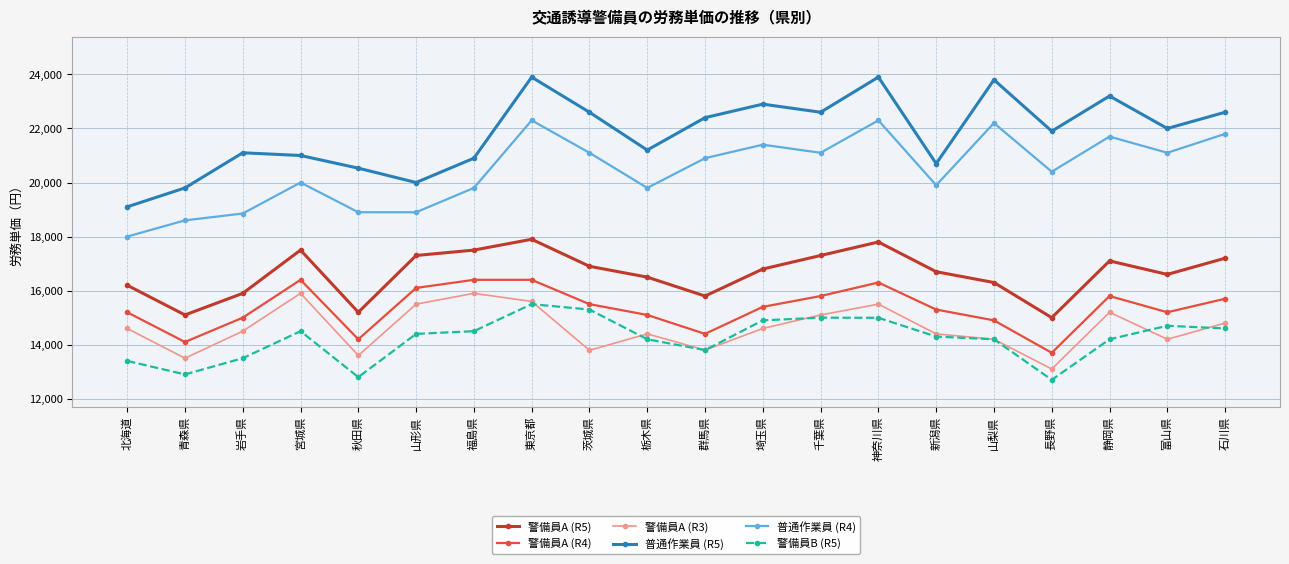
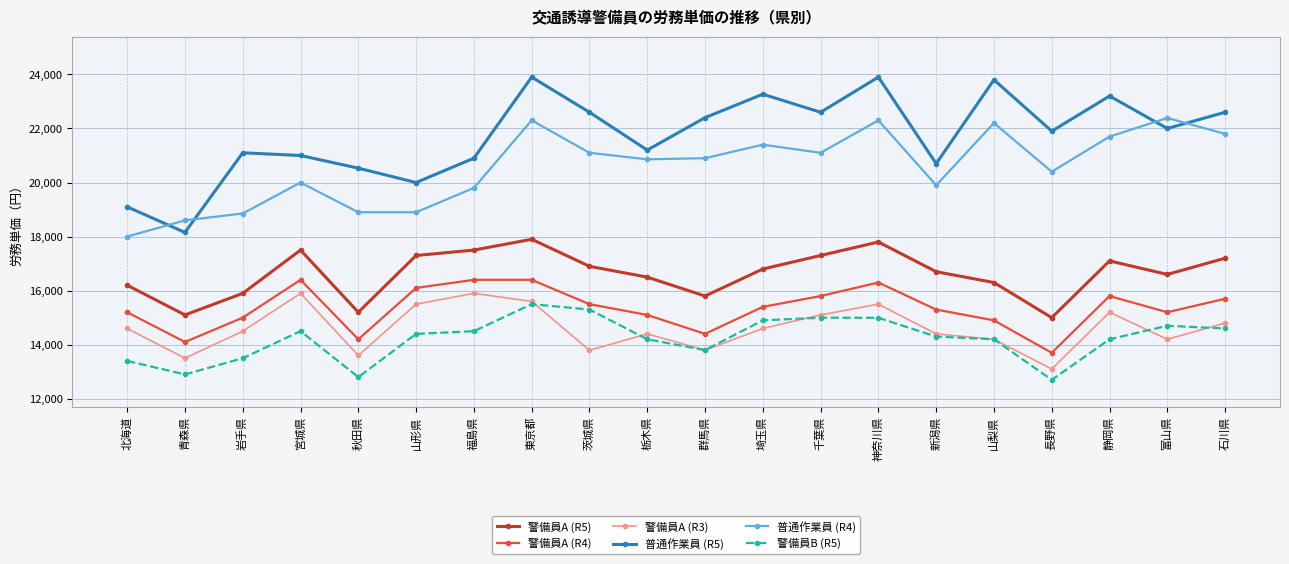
普通作業員 (R5), 青森県: 19,800 -> 18,200
普通作業員 (R4), 栃木県: 19,800 -> 20,900
普通作業員 (R5), 埼玉県: 22,900 -> 23,300
普通作業員 (R4), 富山県: 21,100 -> 22,400
